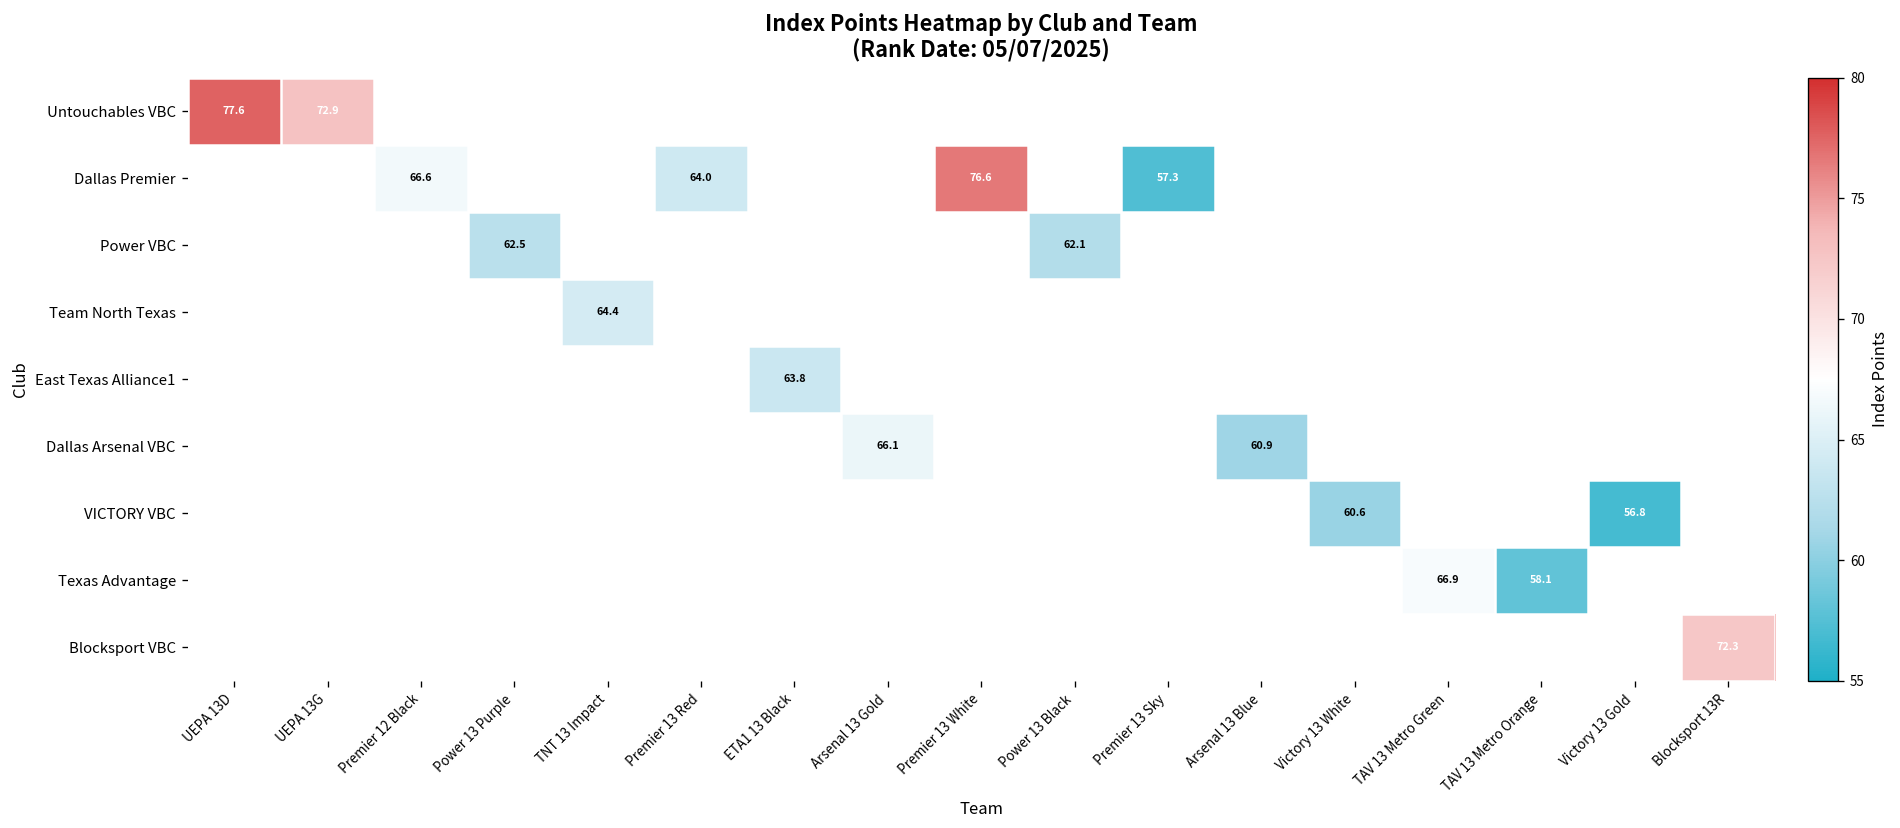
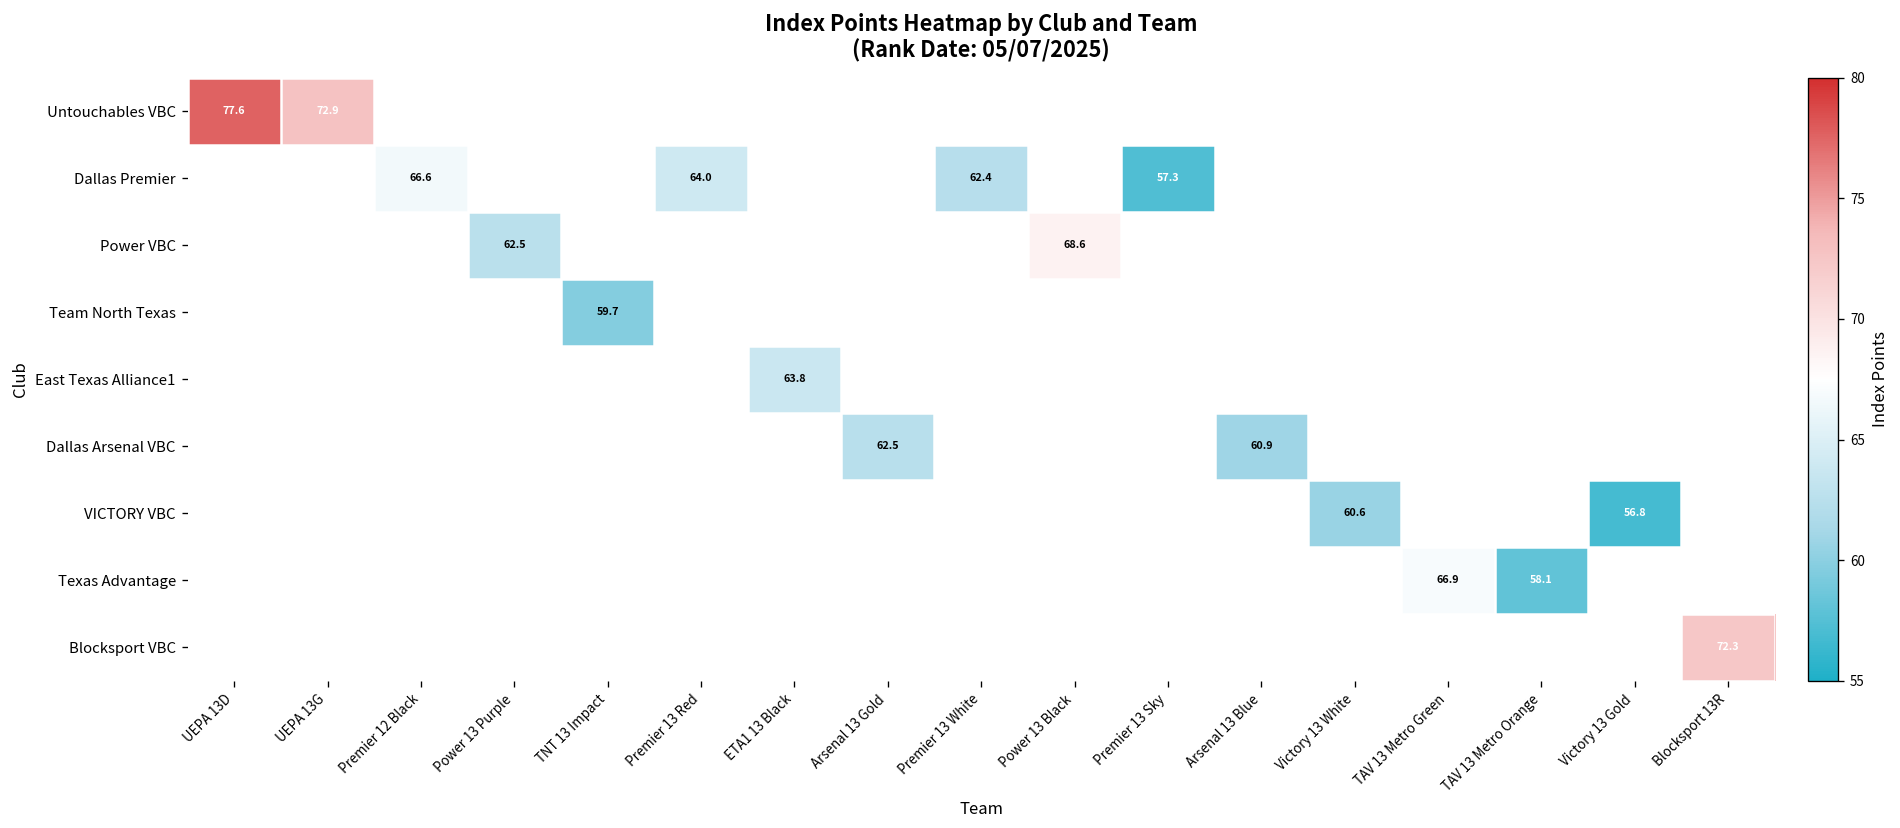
Dallas Premier, Premier 13 White: 76.6 -> 62.4
Power VBC, Power 13 Black: 62.1 -> 68.6
Team North Texas, TNT 13 Impact: 64.4 -> 59.7
Dallas Arsenal VBC, Arsenal 13 Gold: 66.1 -> 62.5
